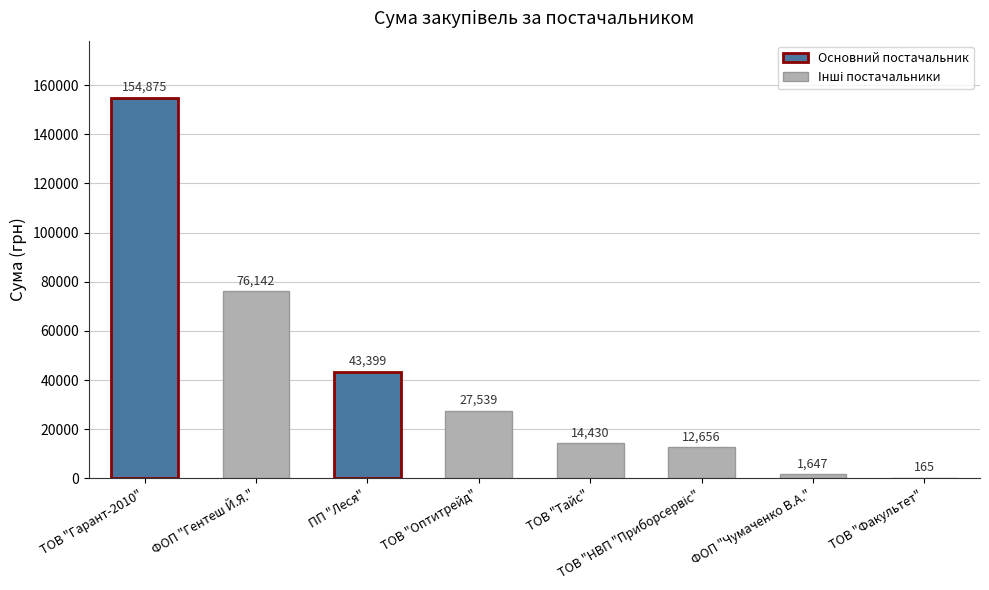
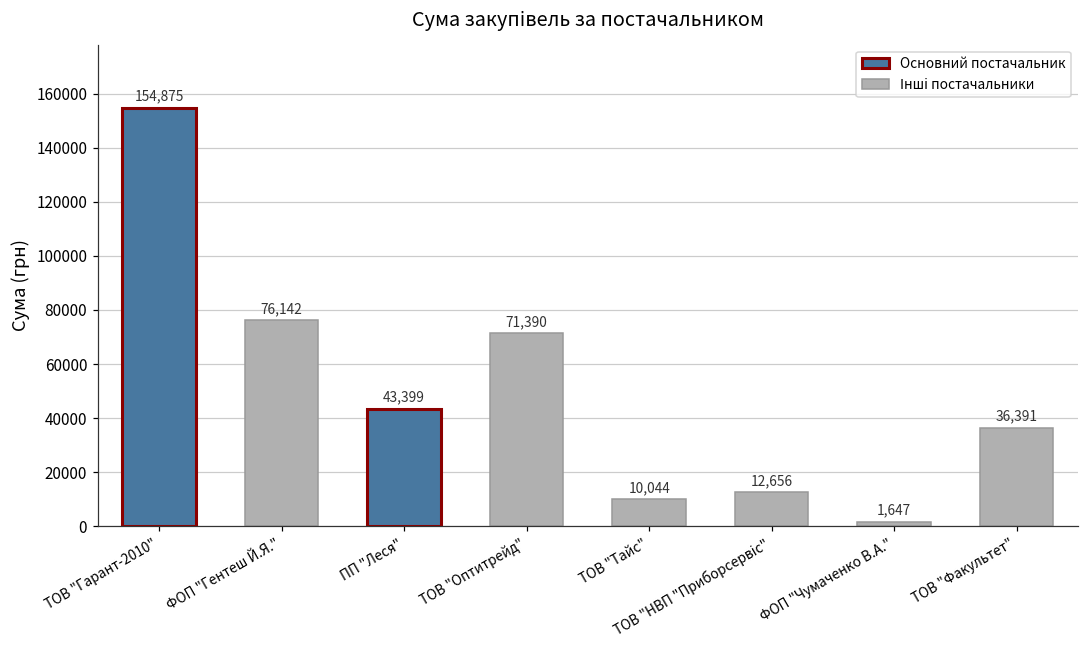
ТОВ "Оптитрейд": 27,539 -> 71,390
ТОВ "Тайс": 14,430 -> 10,044
ТОВ "Факультет": 165 -> 36,391
